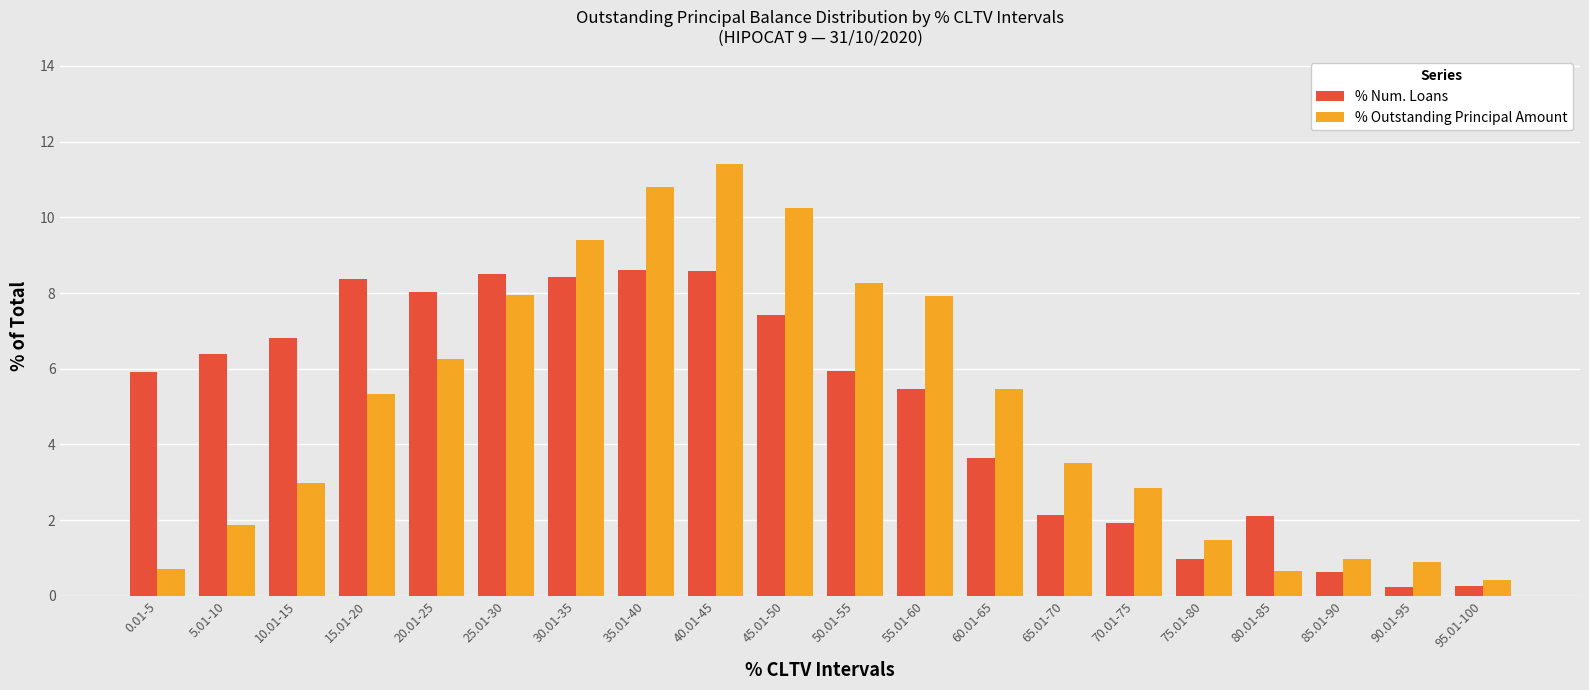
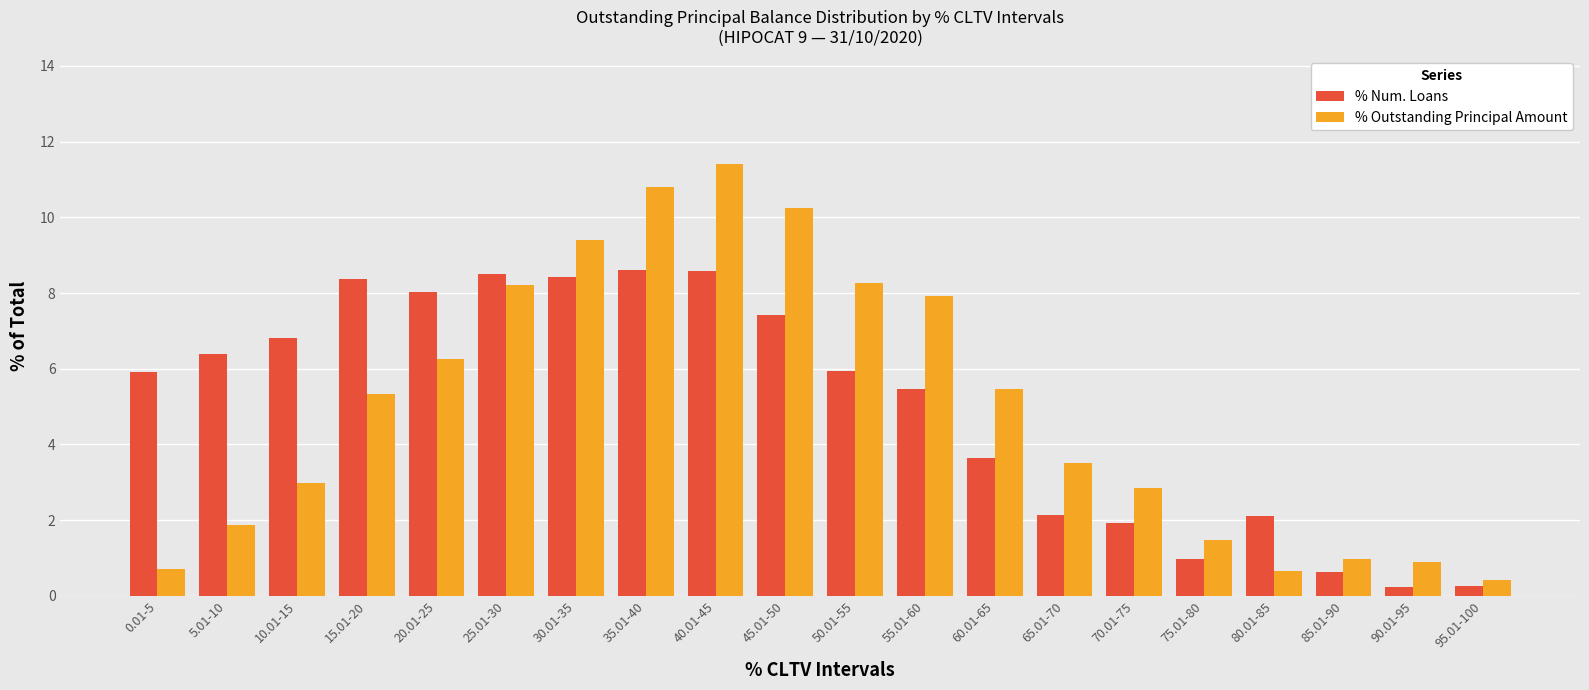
% Outstanding Principal Amount, 25.01-30: 7.9 -> 8.2
